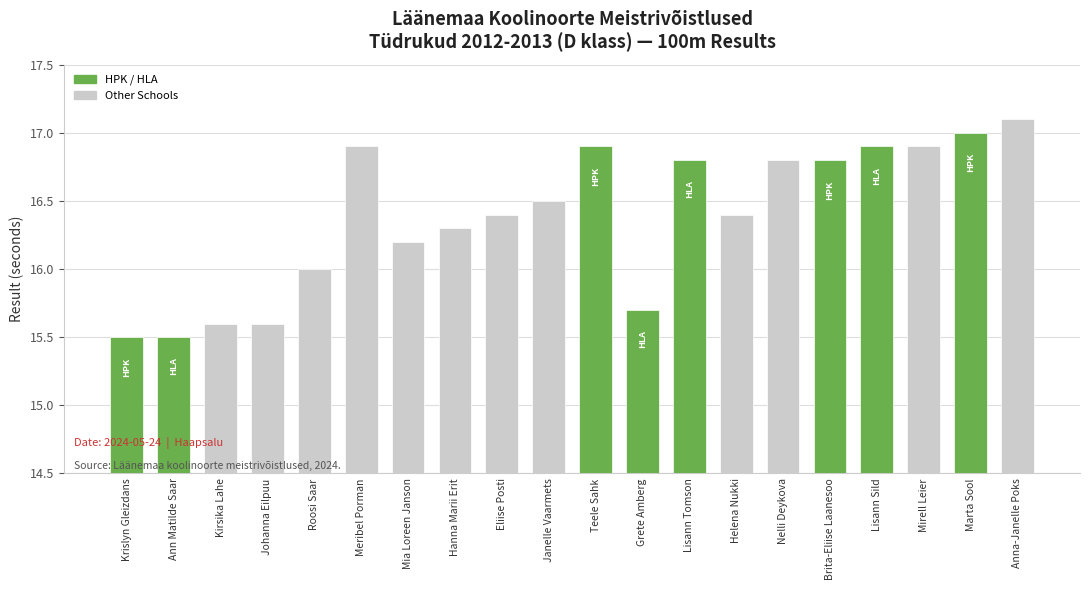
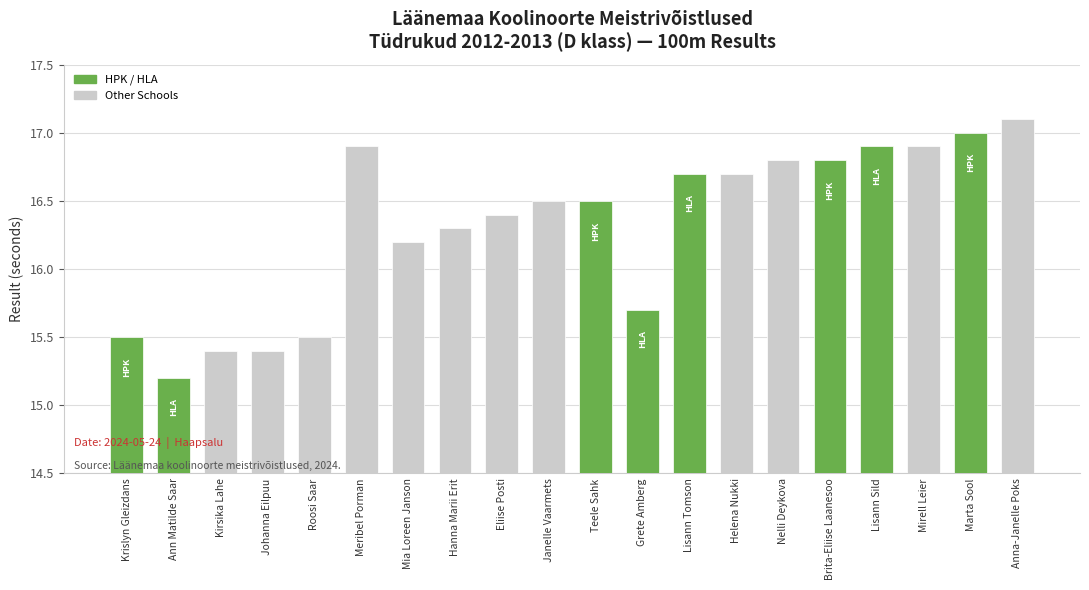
Ann Matilde Saar: 15.5 -> 15.2
Kirsika Lahe: 15.6 -> 15.4
Johanna Eilpuu: 15.6 -> 15.4
Roosi Saar: 16.0 -> 15.5
Teele Sahk: 16.9 -> 16.5
Lisann Tomson: 16.8 -> 16.7
Helena Nukki: 16.4 -> 16.7
